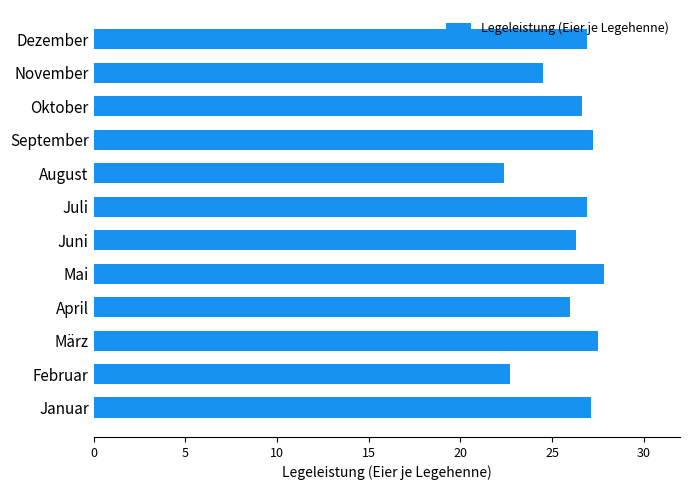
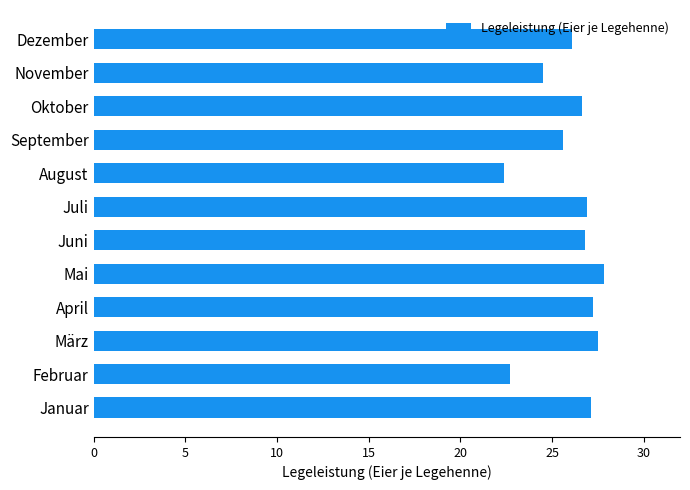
Dezember: 26.9 -> 26.1
September: 27.2 -> 25.6
Juni: 26.3 -> 26.8
April: 26.0 -> 27.2
